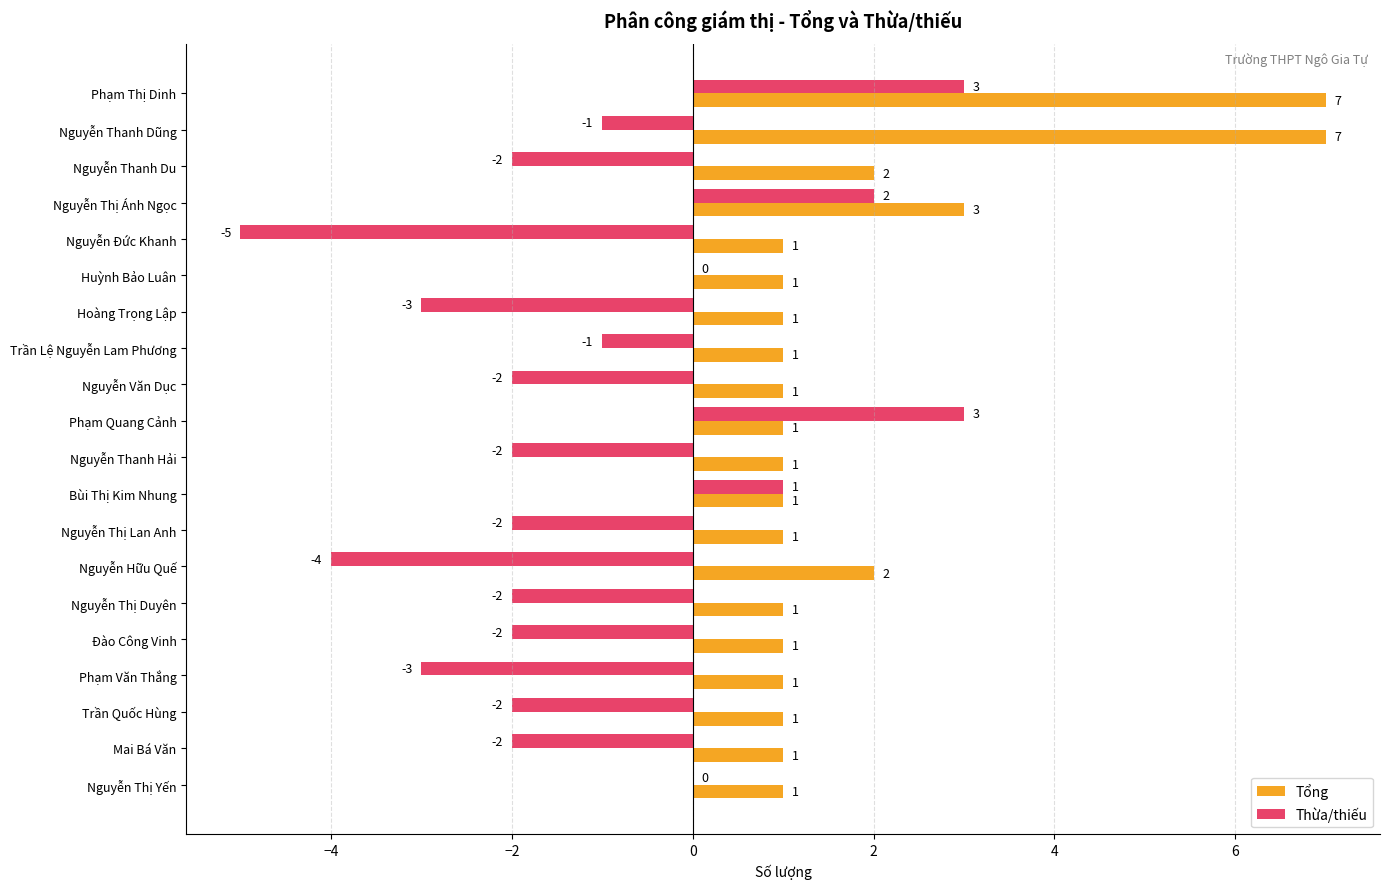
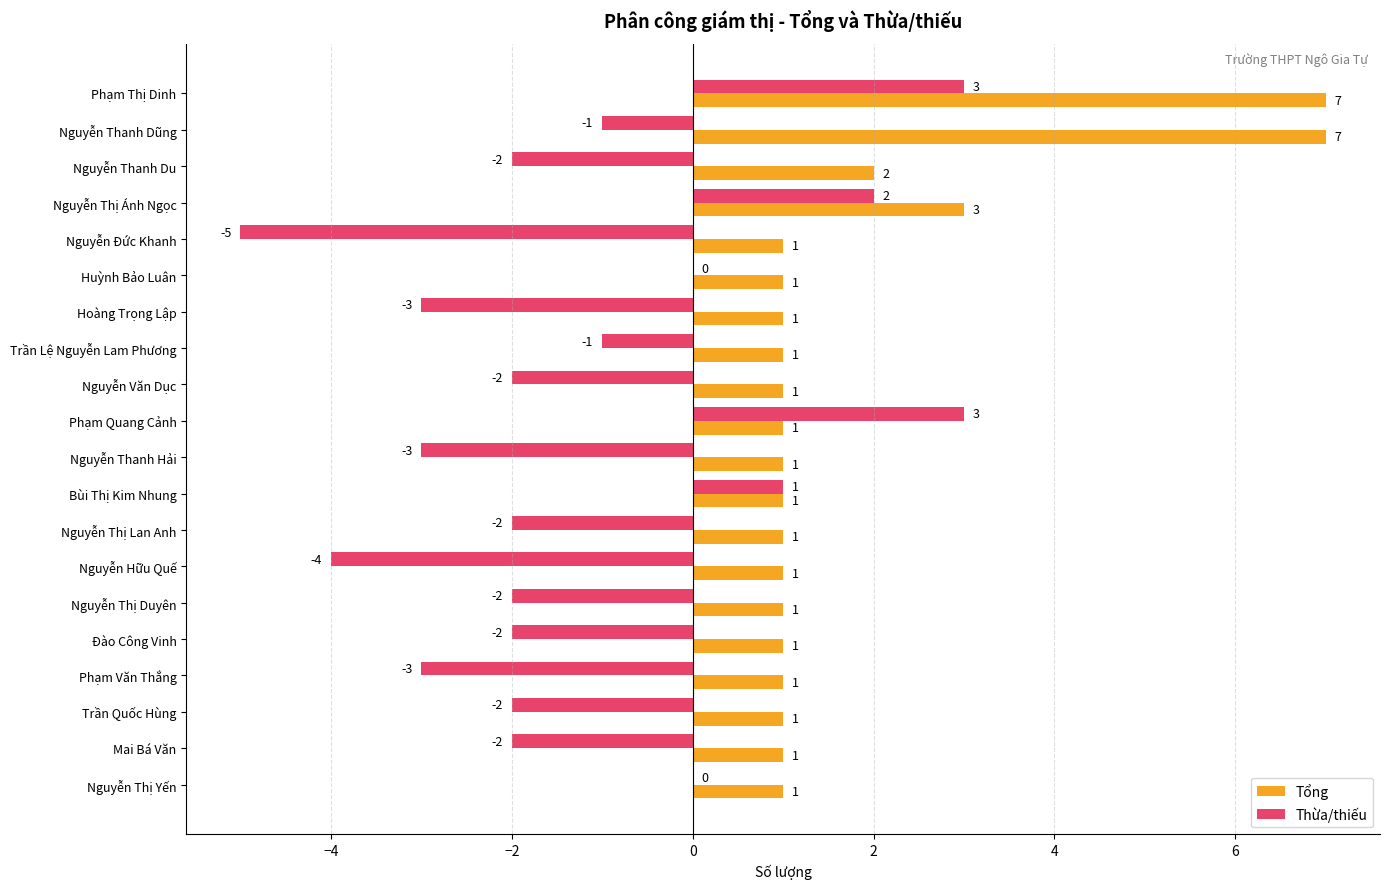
Thừa/thiếu, Nguyễn Thanh Hải: -2 -> -3
Tổng, Nguyễn Hữu Quế: 2 -> 1
